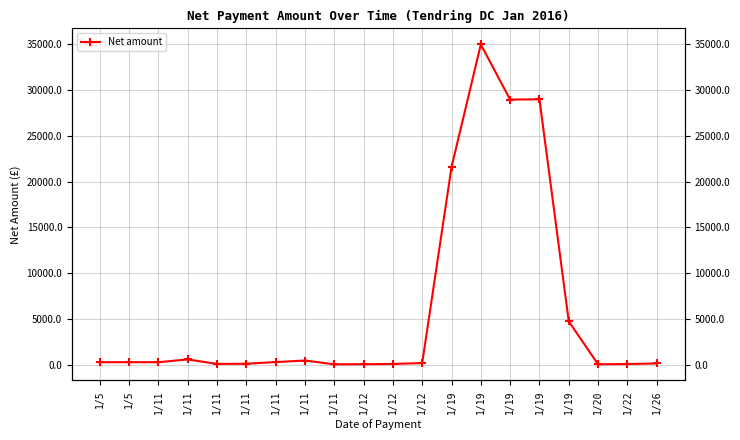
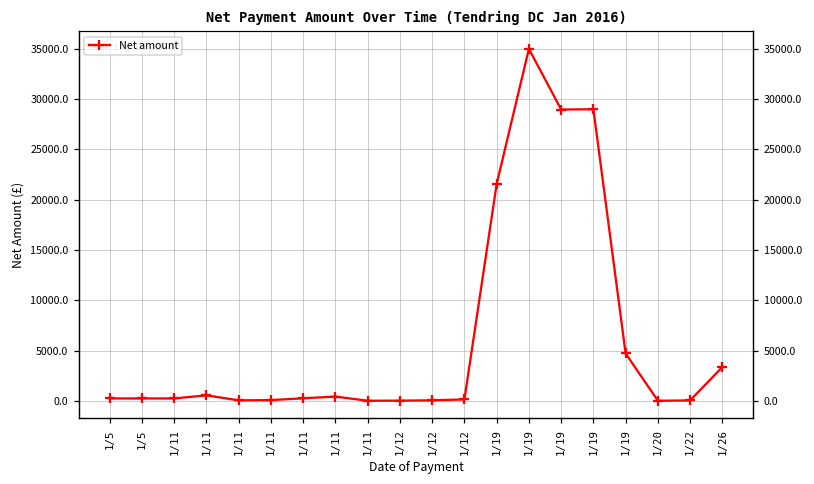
1/26: 0 -> 3000
